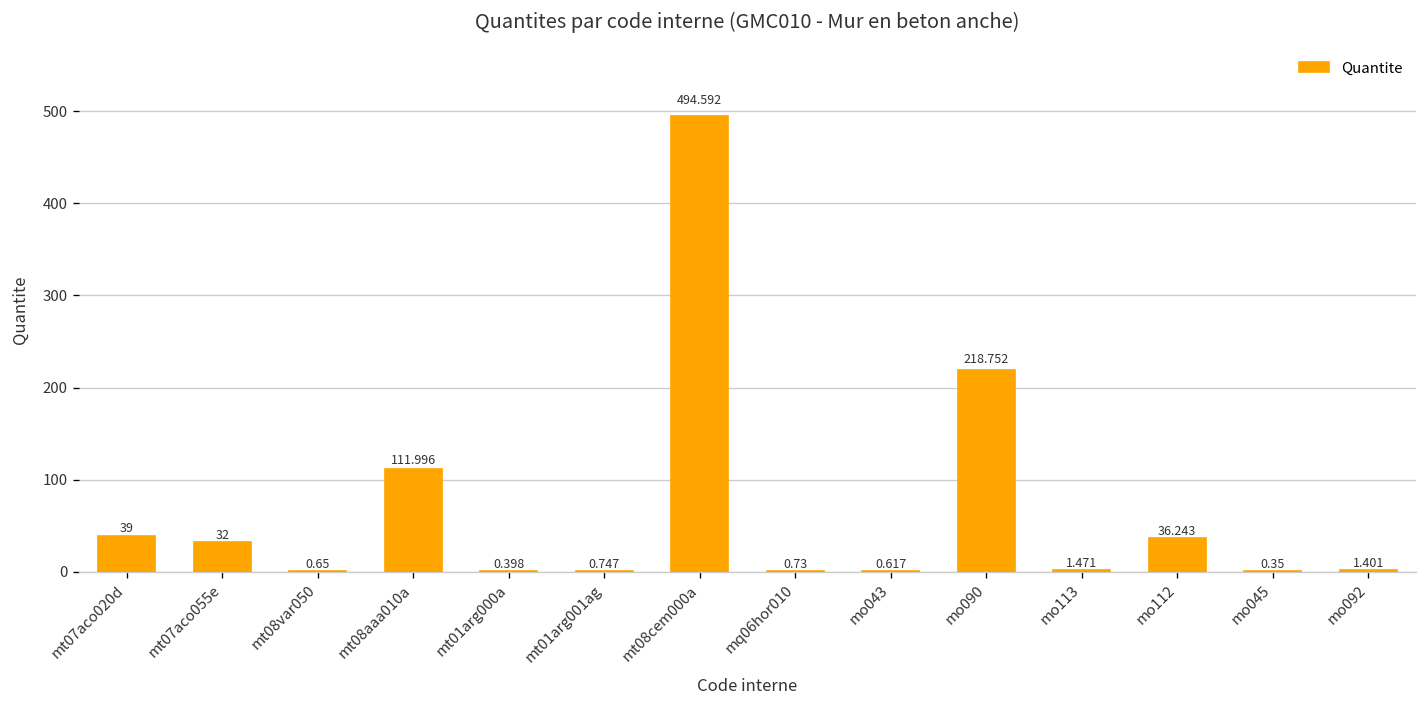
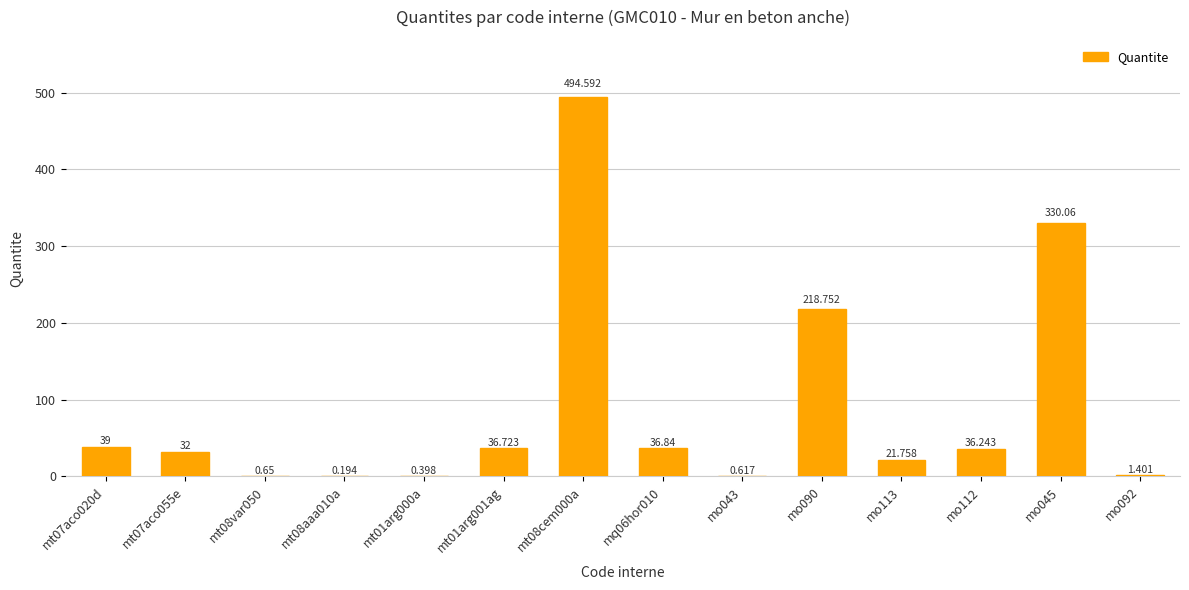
mt08aaa010a: 111.996 -> 0.194
mt01arg001ag: 0.747 -> 36.723
mq06hor010: 0.73 -> 36.84
mo113: 1.471 -> 21.758
mo045: 0.35 -> 330.06
